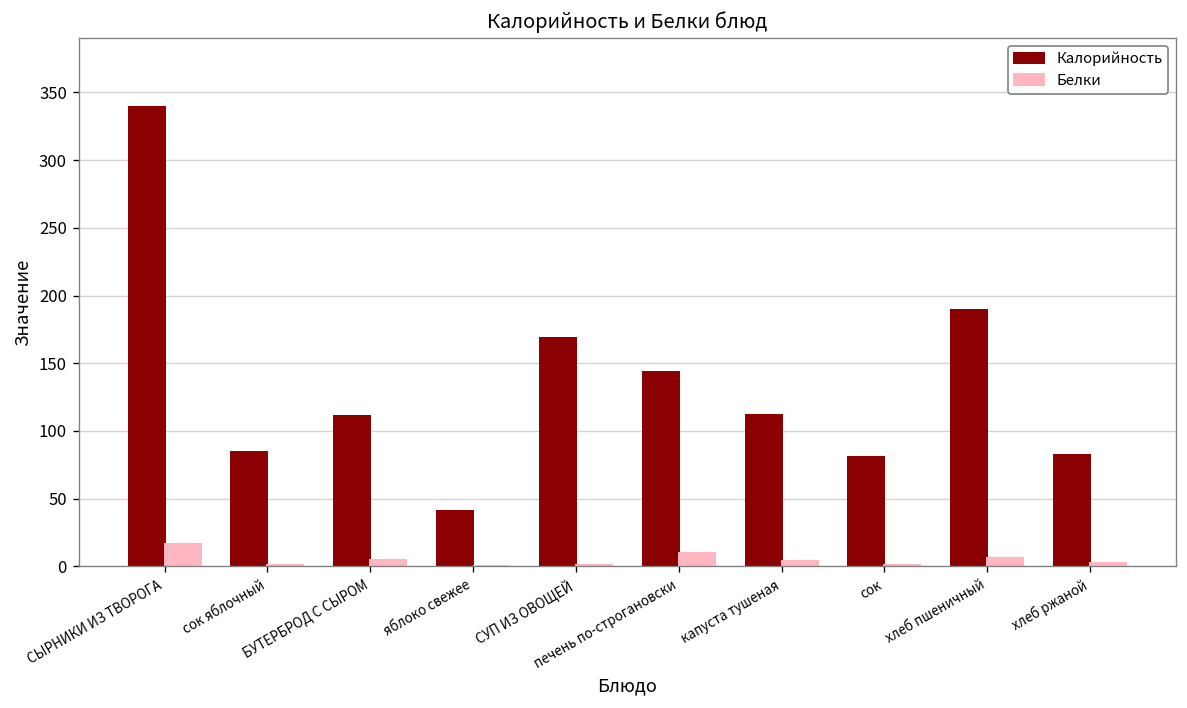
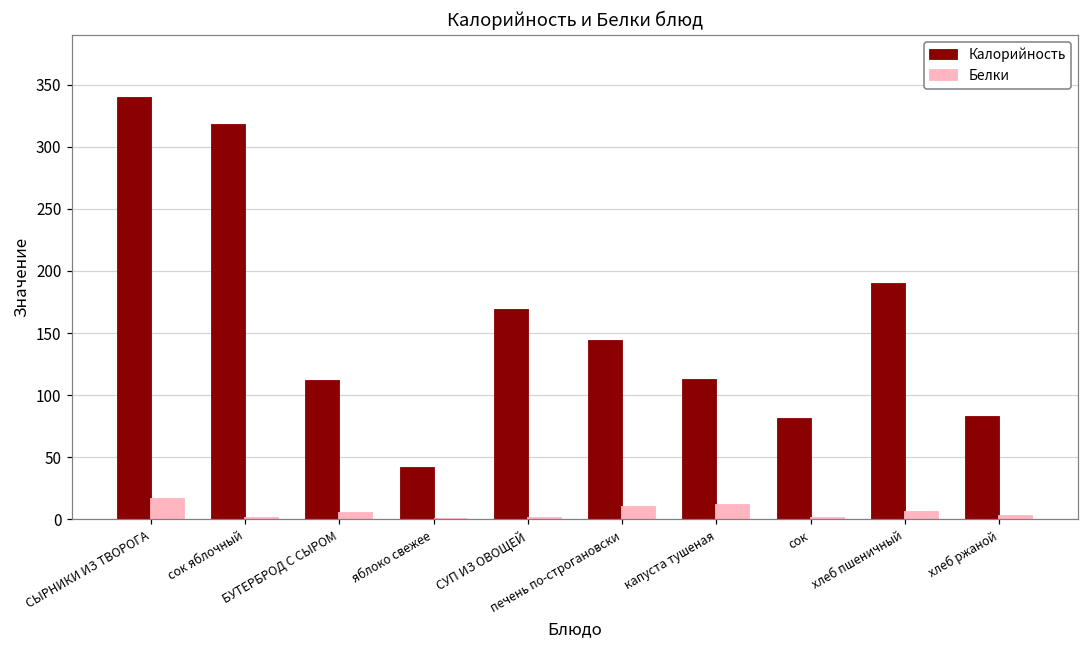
Калорийность, сок яблочный: 85 -> 317
Белки, капуста тушеная: 4 -> 11
